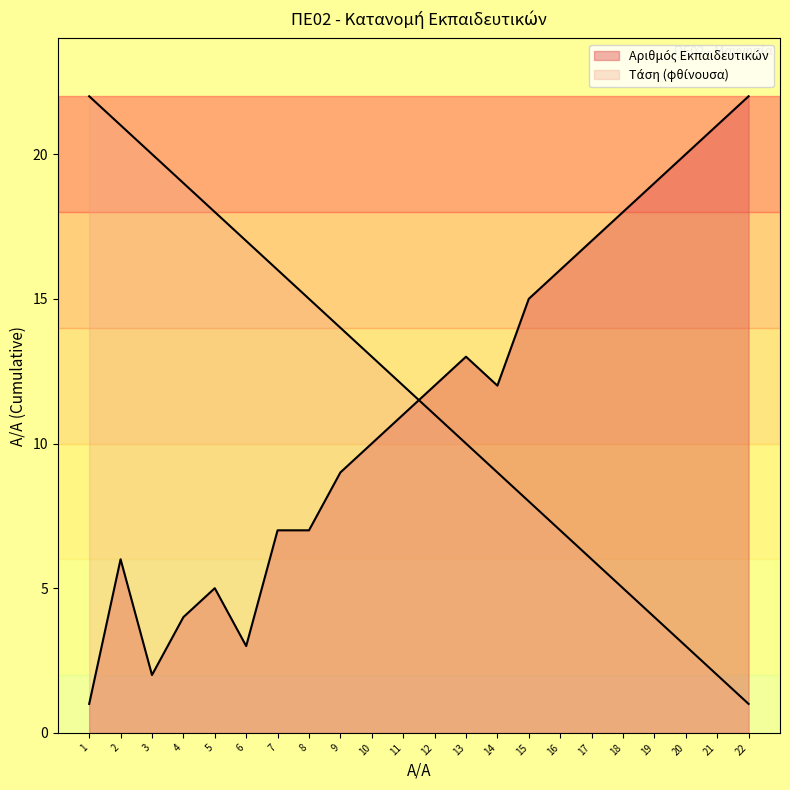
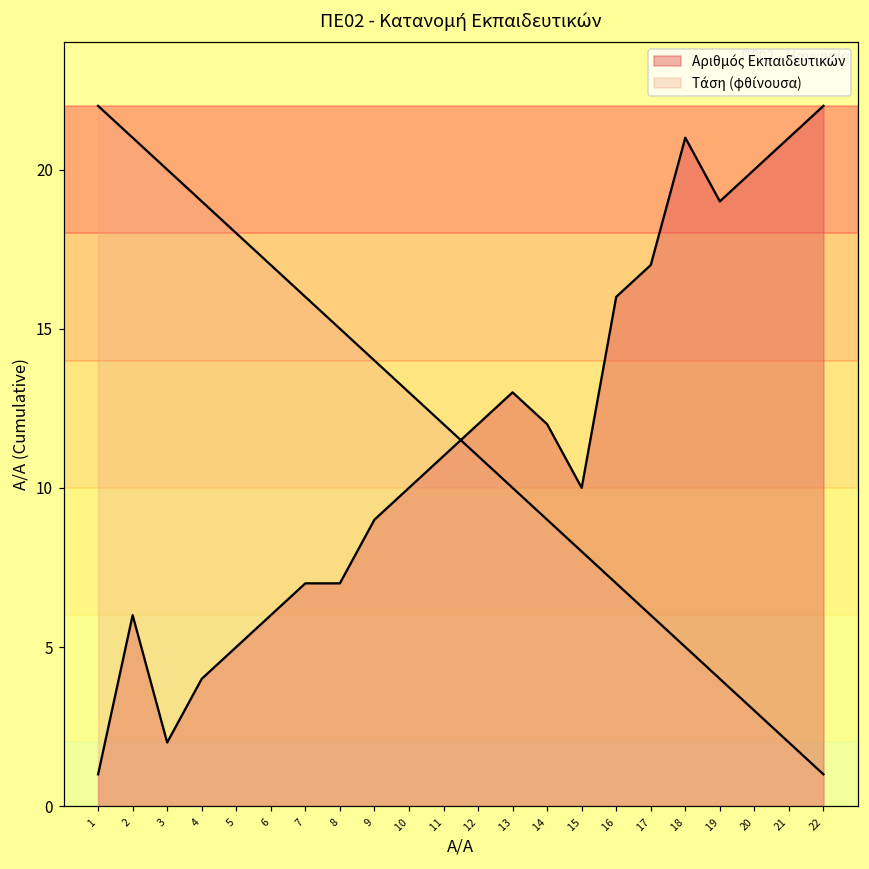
Αριθμός Εκπαιδευτικών, 6: 3 -> 6
Αριθμός Εκπαιδευτικών, 15: 15 -> 10
Αριθμός Εκπαιδευτικών, 18: 18 -> 21
